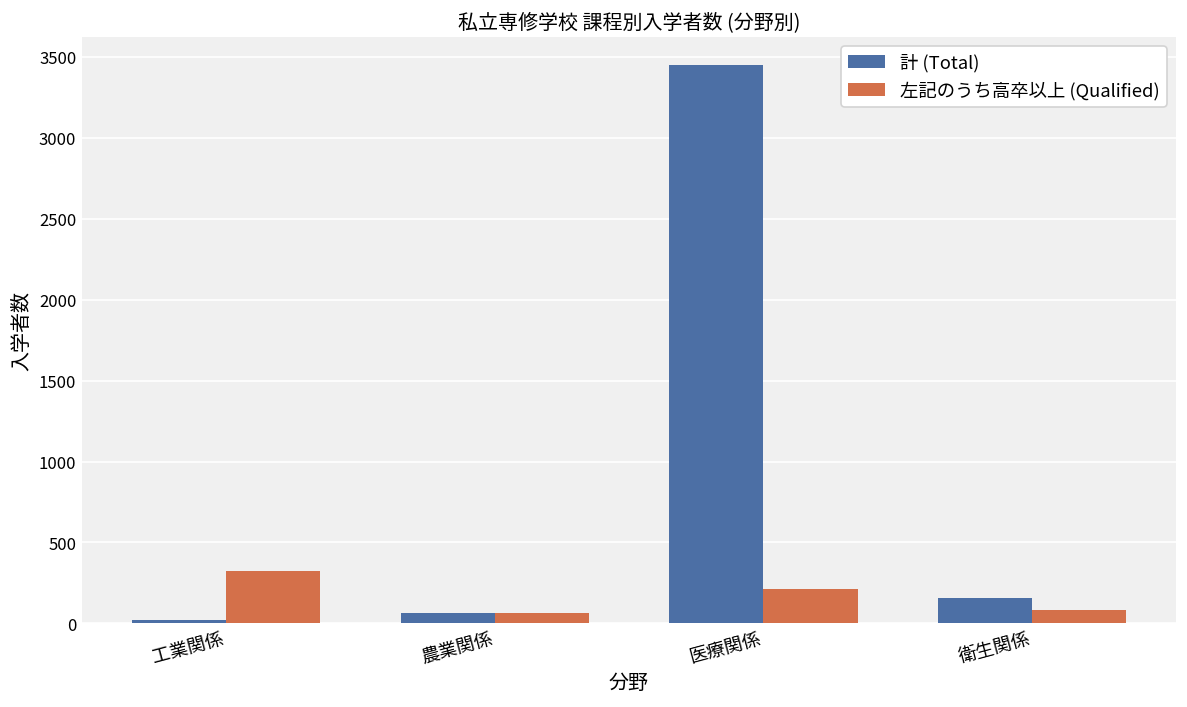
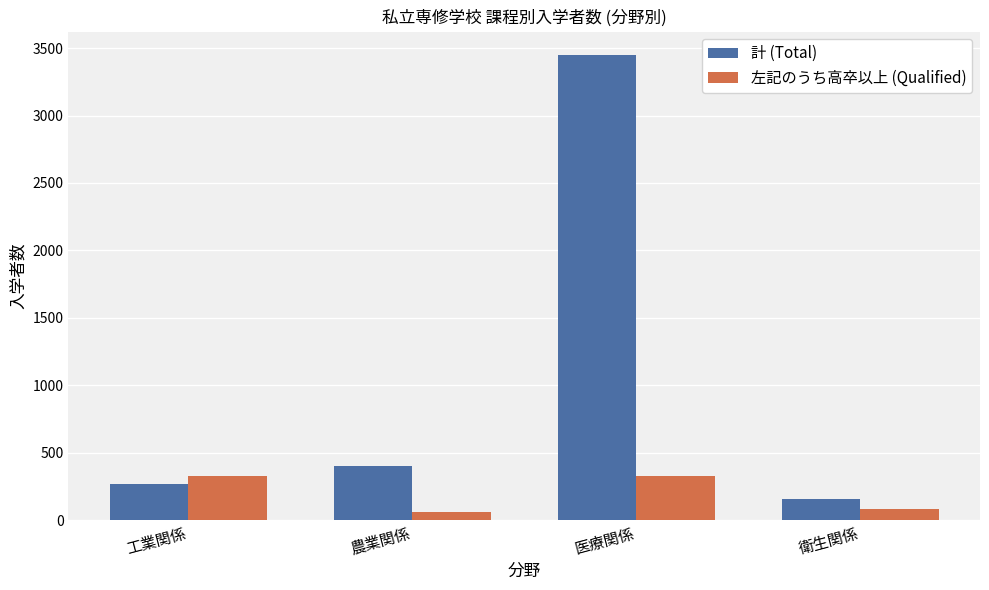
計 (Total), 工業関係: 20 -> 270
計 (Total), 農業関係: 70 -> 400
左記のうち高卒以上 (Qualified), 医療関係: 210 -> 330
